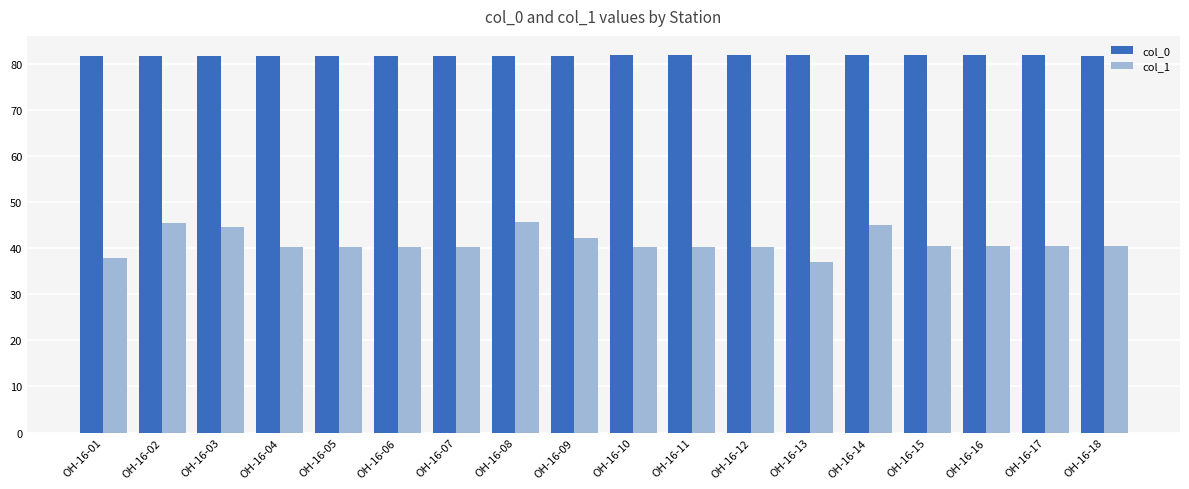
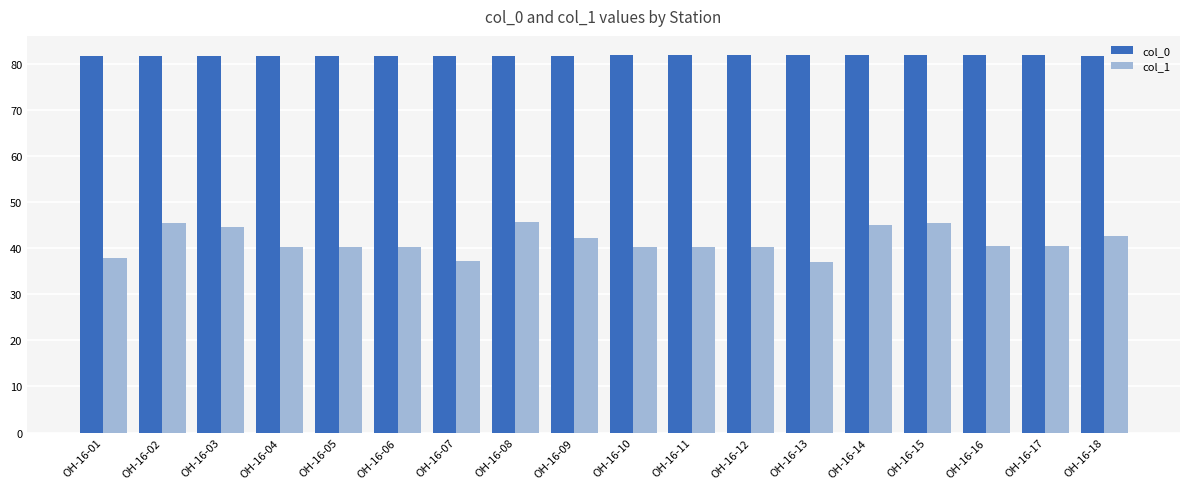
col_1, OH-16-07: 40 -> 37
col_1, OH-16-15: 40 -> 45
col_1, OH-16-18: 40 -> 43
